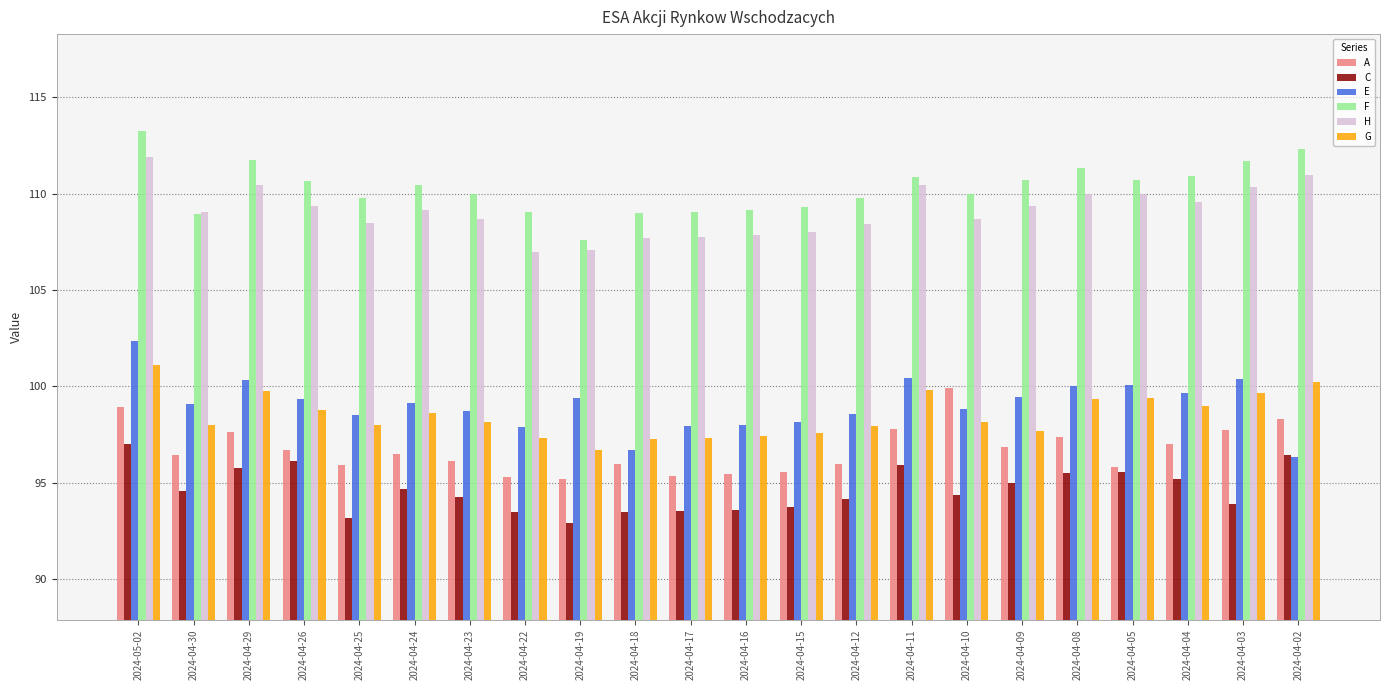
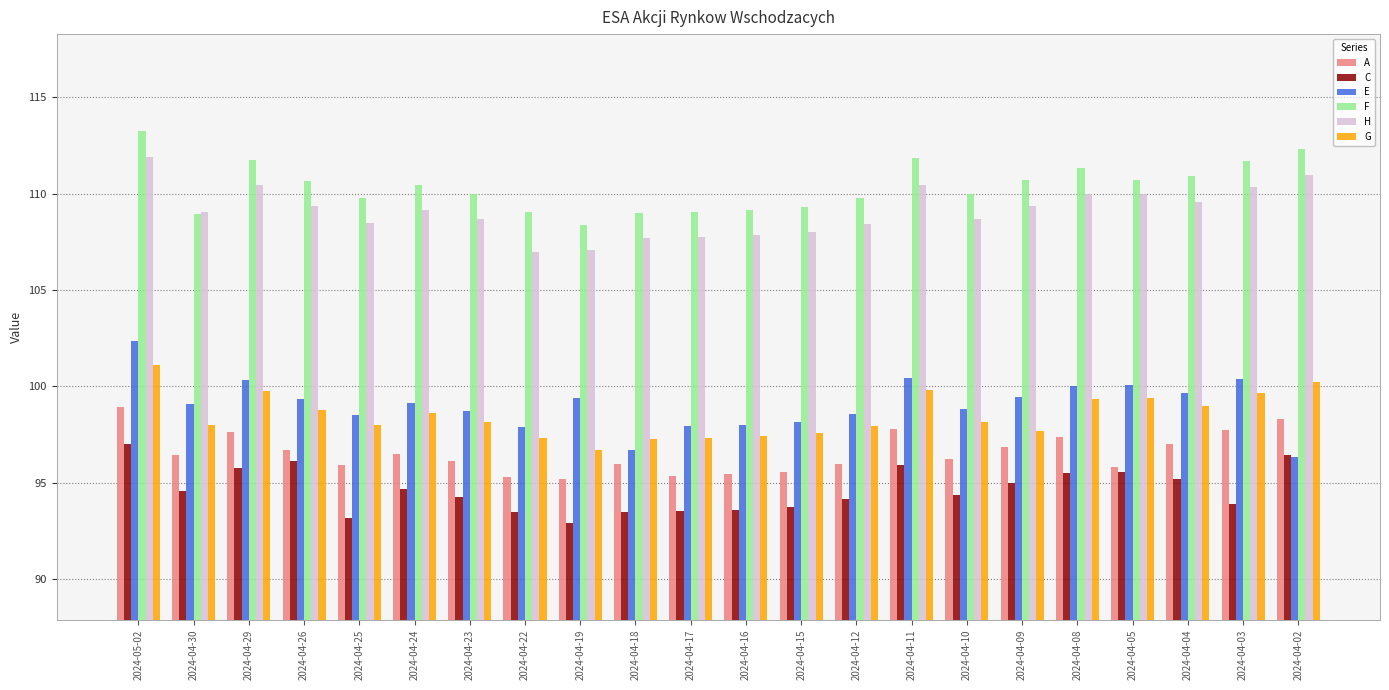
F, 2024-04-19: 107.6 -> 108.4
F, 2024-04-11: 110.9 -> 111.8
A, 2024-04-10: 99.9 -> 96.2
